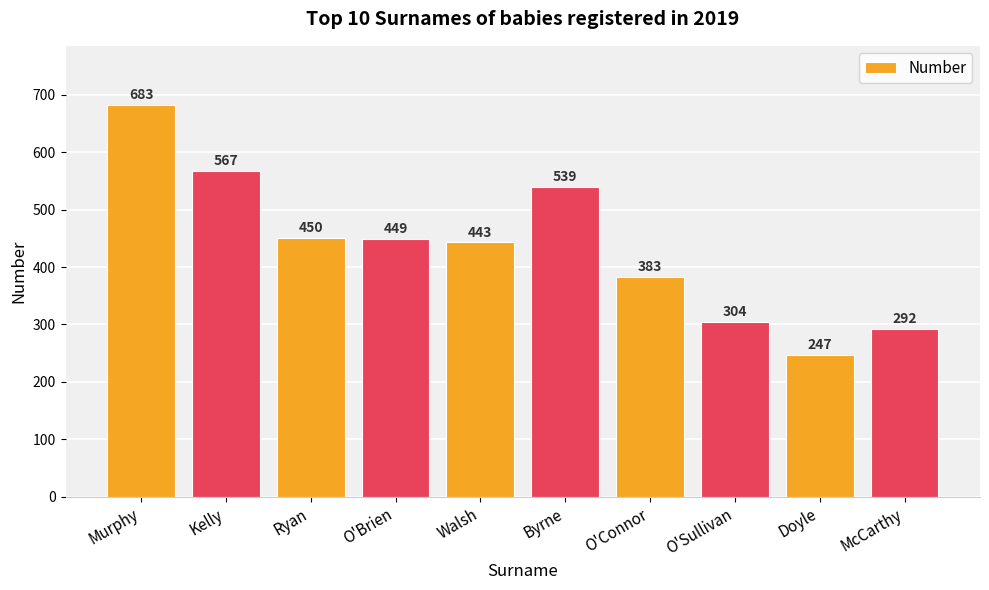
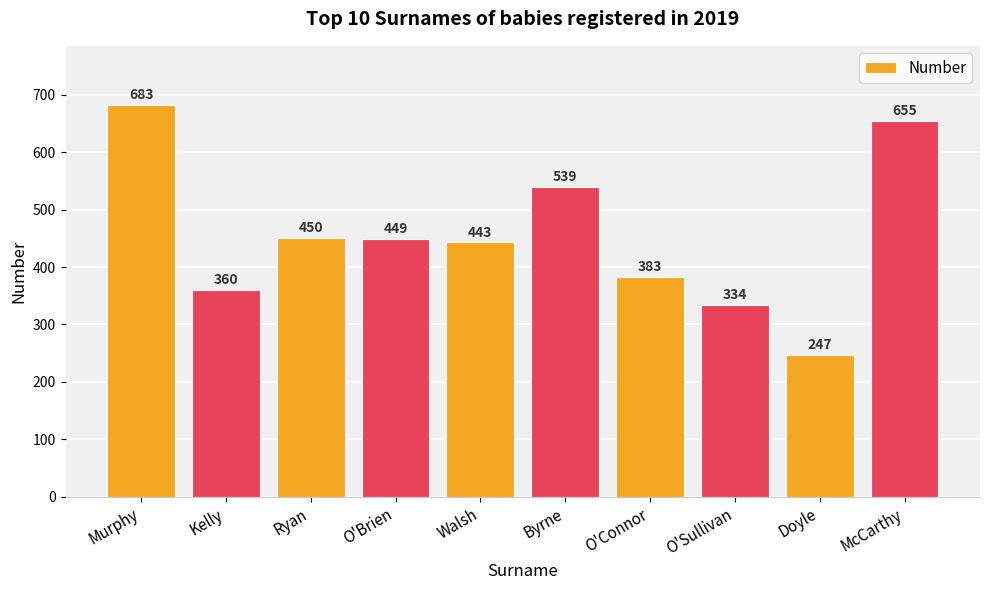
Kelly: 567 -> 360
O'Sullivan: 304 -> 334
McCarthy: 292 -> 655
